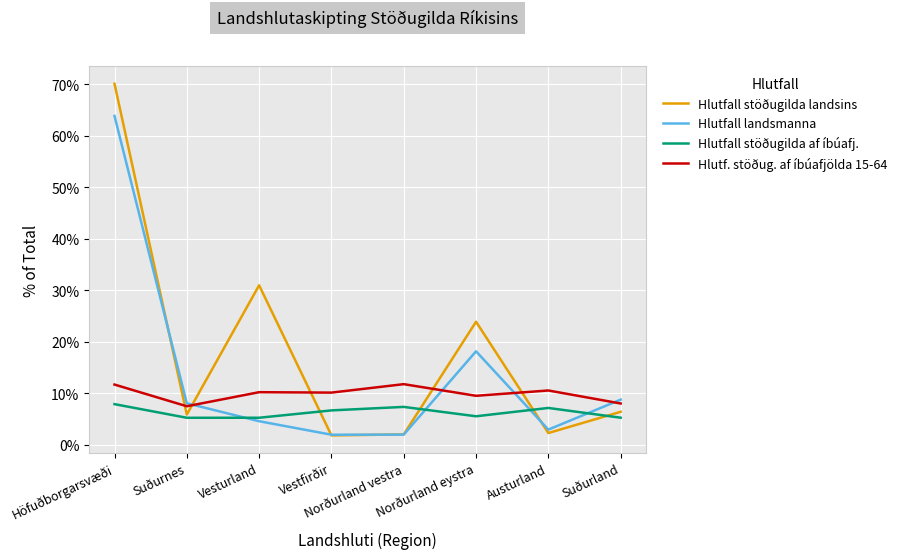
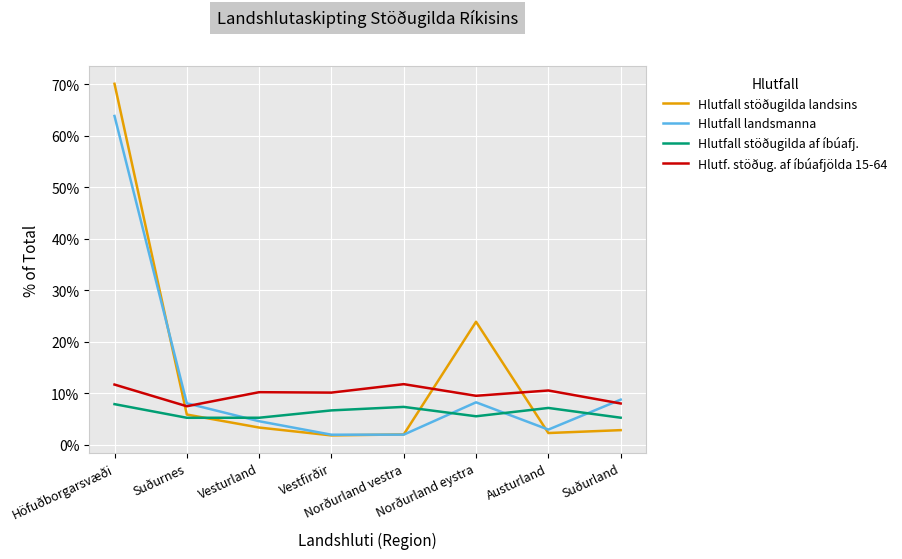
Hlutfall stöðugilda landsins, Vesturland: 31% -> 3%
Hlutfall landsmanna, Norðurland eystra: 18% -> 8%
Hlutfall stöðugilda landsins, Suðurland: 6% -> 3%
